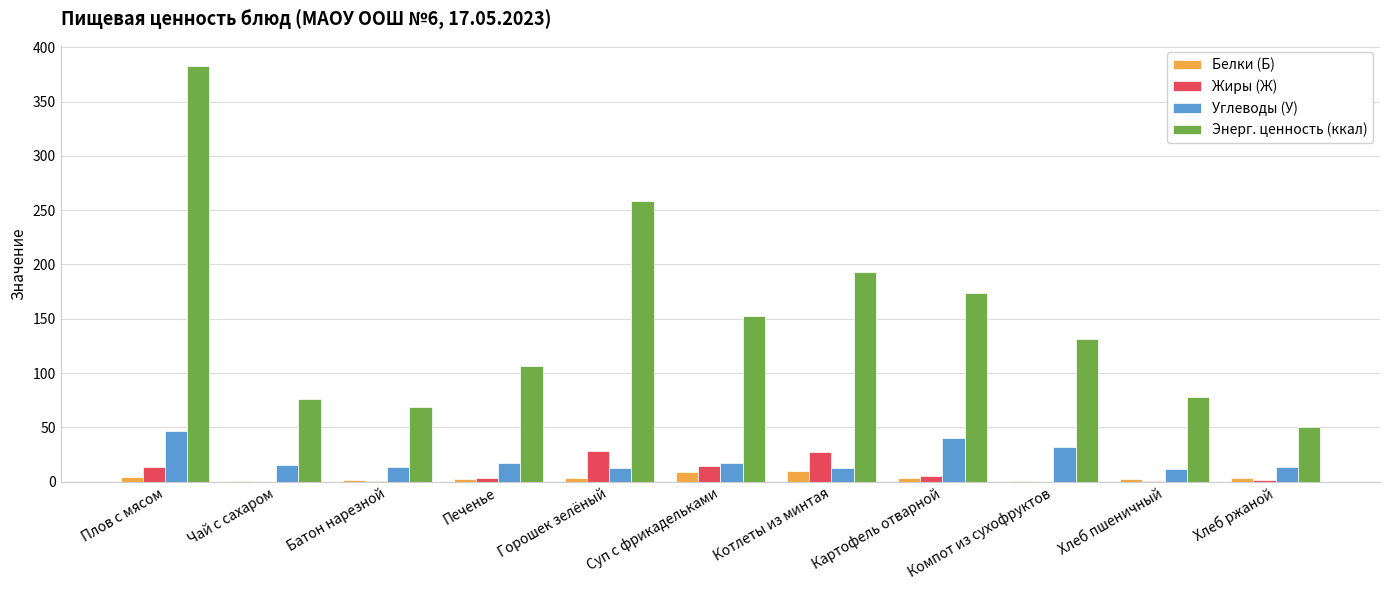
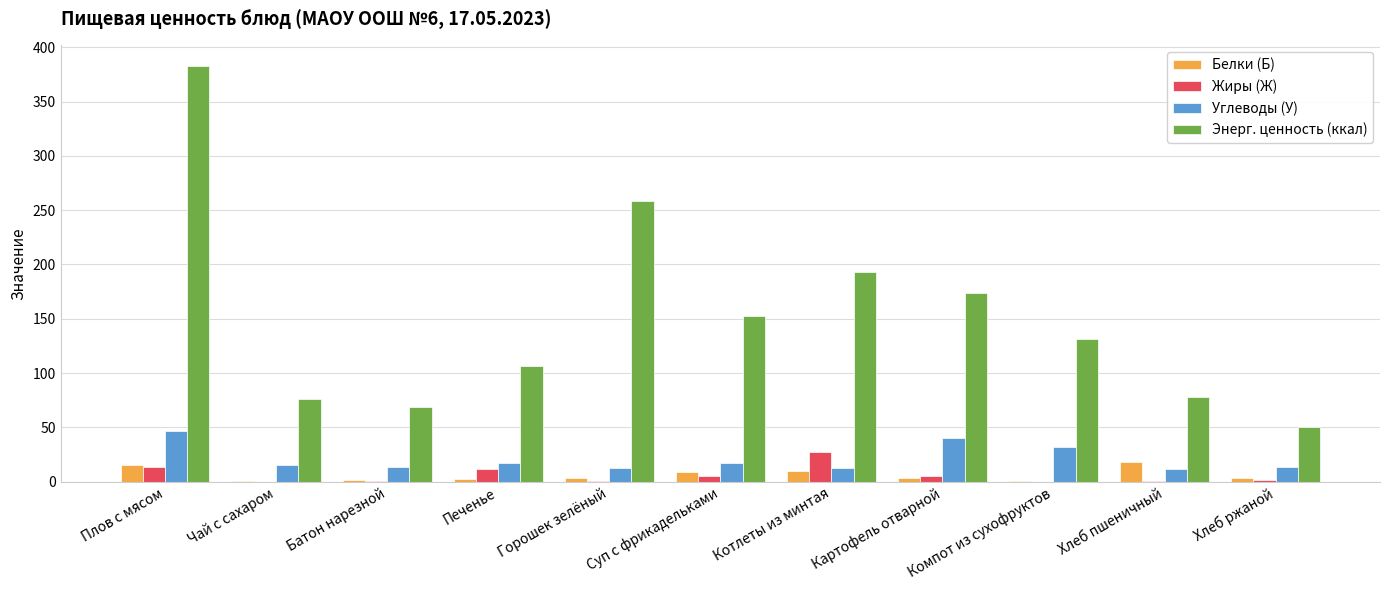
Белки (Б), Плов с мясом: 4 -> 16
Жиры (Ж), Печенье: 3 -> 12
Жиры (Ж), Горошек зелёный: 29 -> 0
Жиры (Ж), Суп с фрикадельками: 14 -> 5
Белки (Б), Хлеб пшеничный: 2 -> 19
